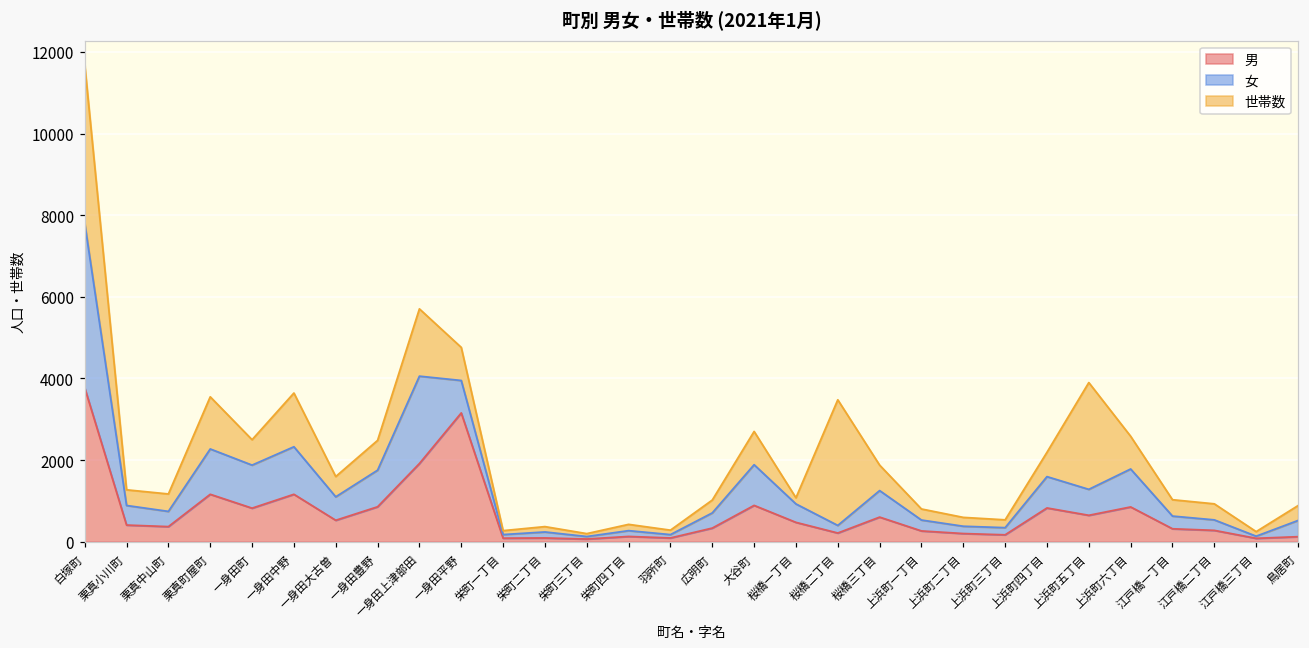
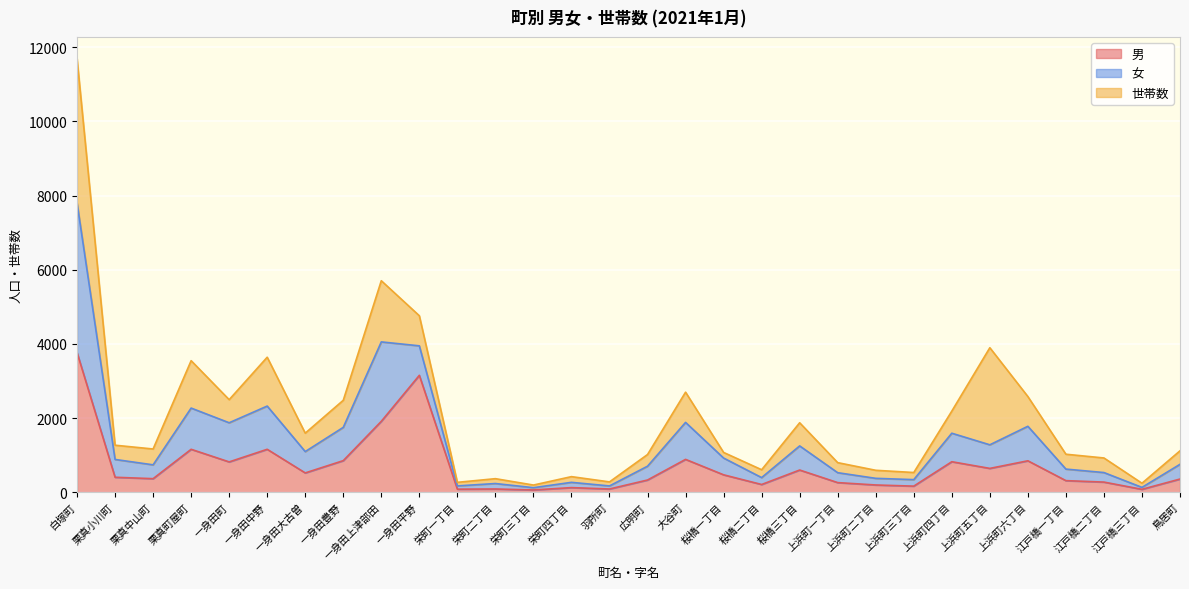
世帯数, 桜橋二丁目: 3100 -> 200
男, 鳥居町: 100 -> 400
